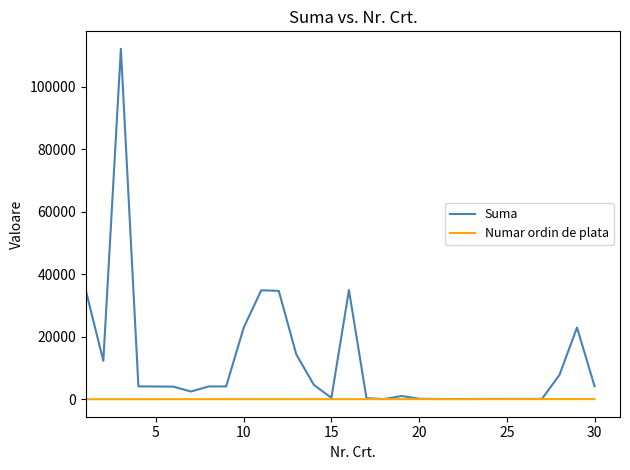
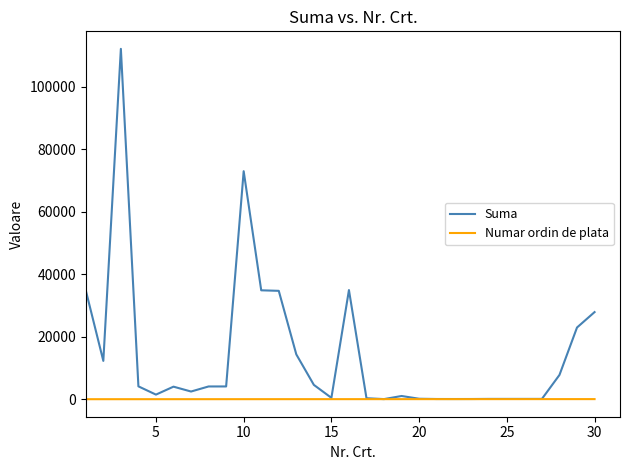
Suma, 5: 4000 -> 1000
Suma, 10: 23000 -> 73000
Suma, 30: 4000 -> 28000
